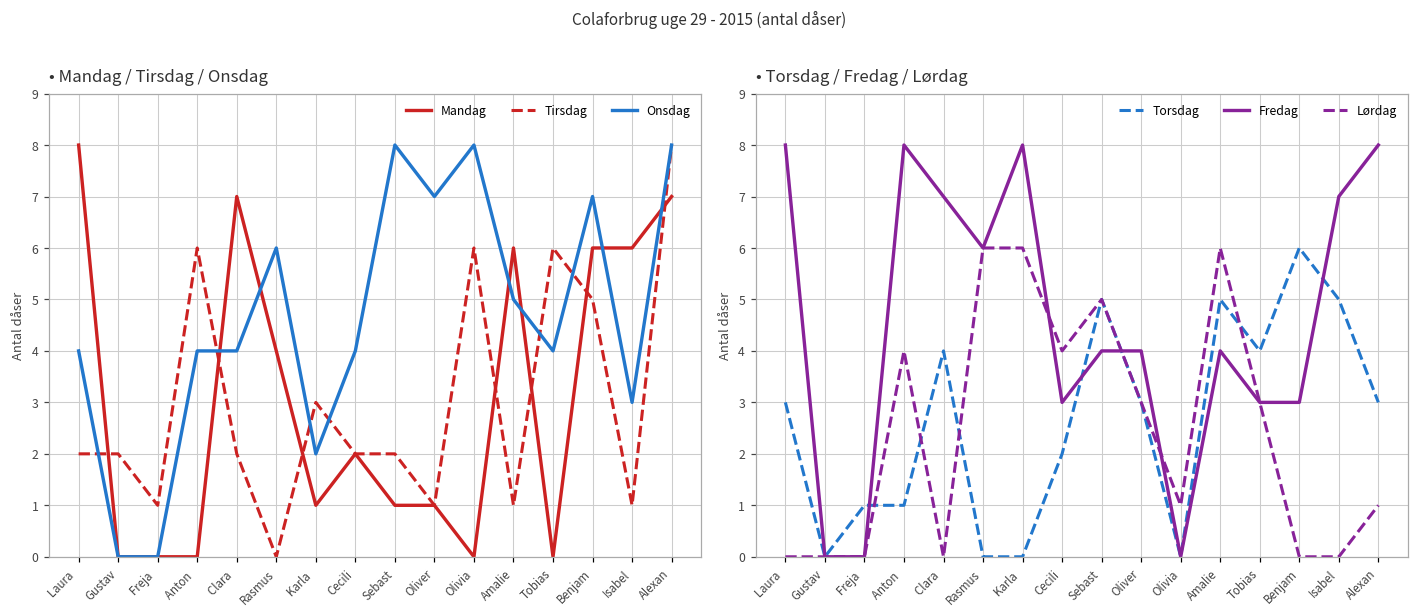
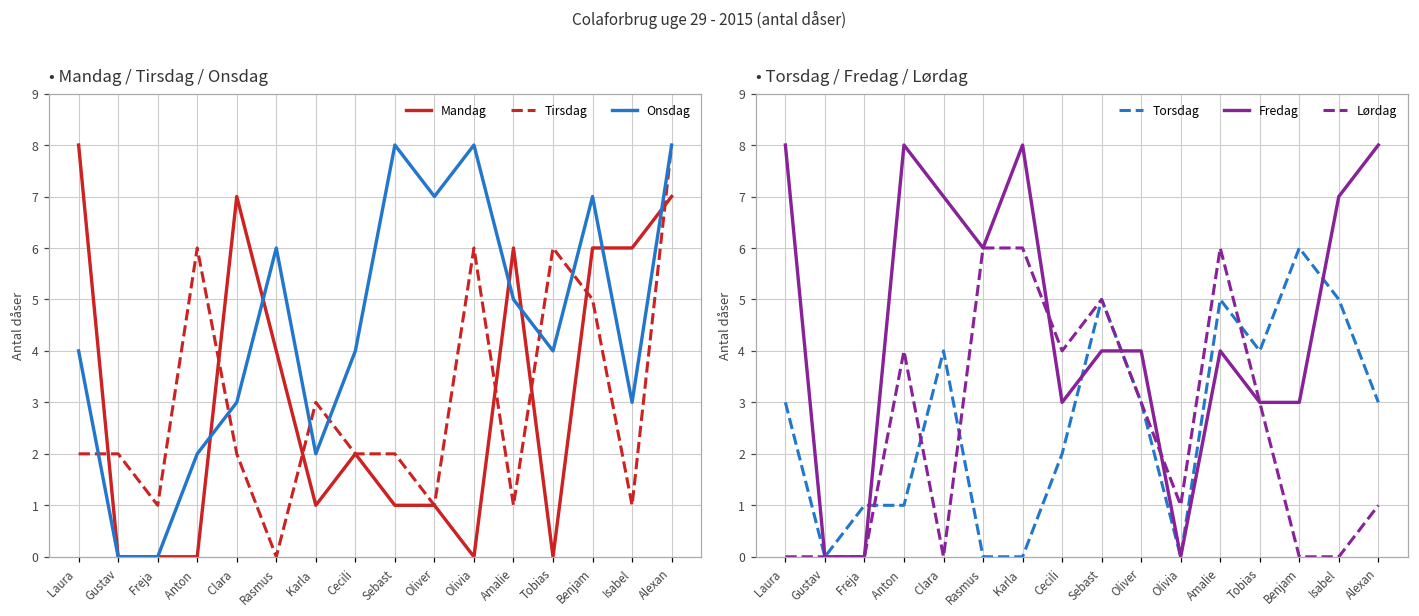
• Mandag / Tirsdag / Onsdag, Onsdag, Anton: 4 -> 2
• Mandag / Tirsdag / Onsdag, Onsdag, Clara: 4 -> 3
